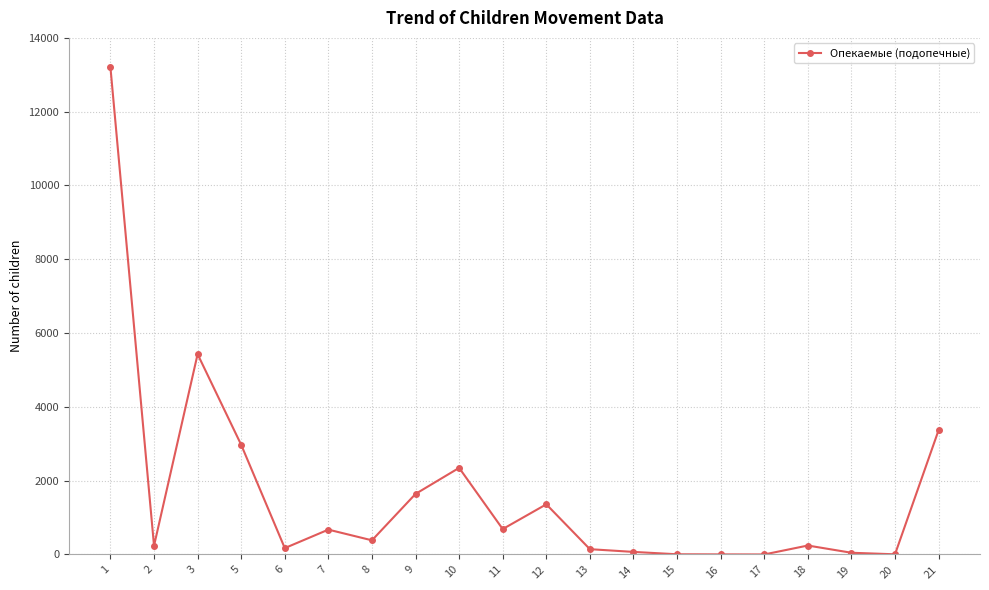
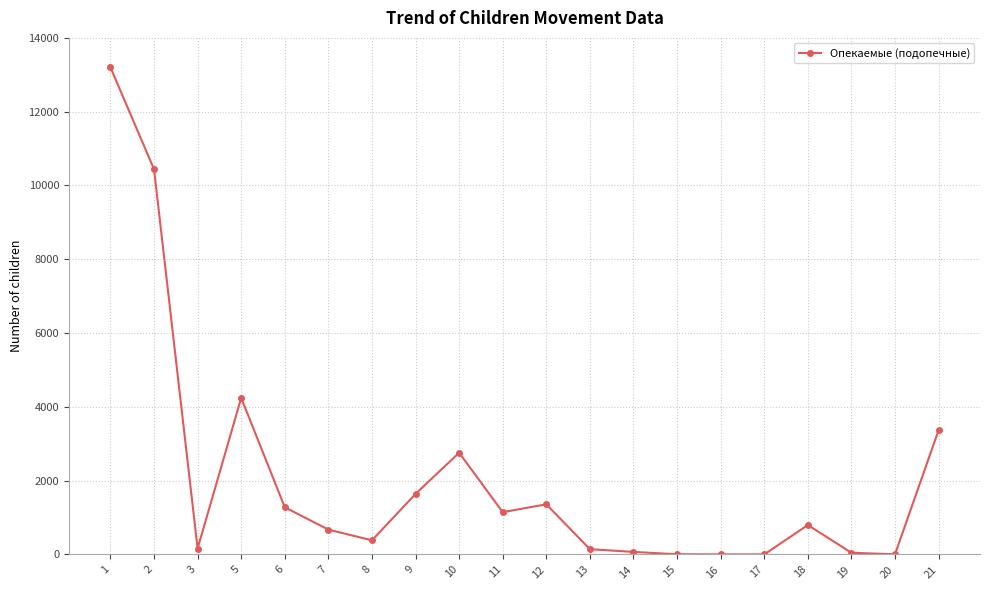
2: 200 -> 10400
3: 5400 -> 200
5: 3000 -> 4200
6: 200 -> 1300
10: 2300 -> 2800
11: 700 -> 1100
18: 200 -> 800
